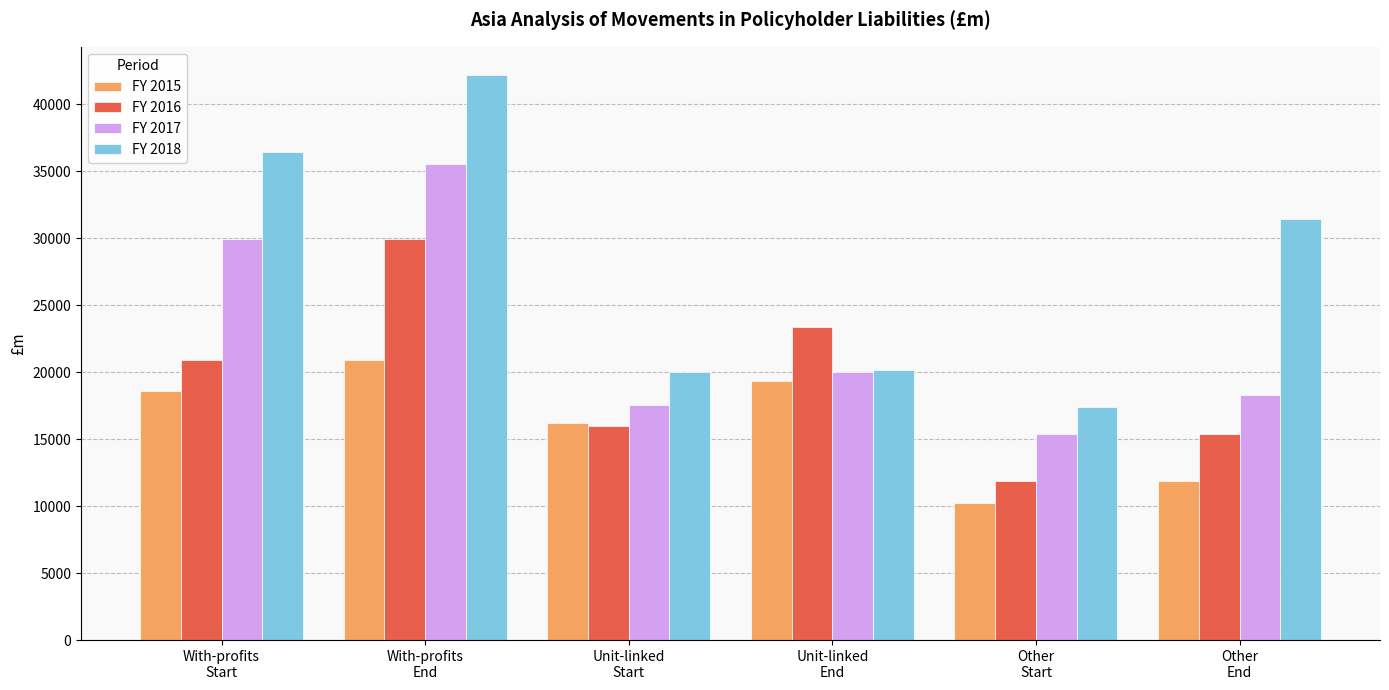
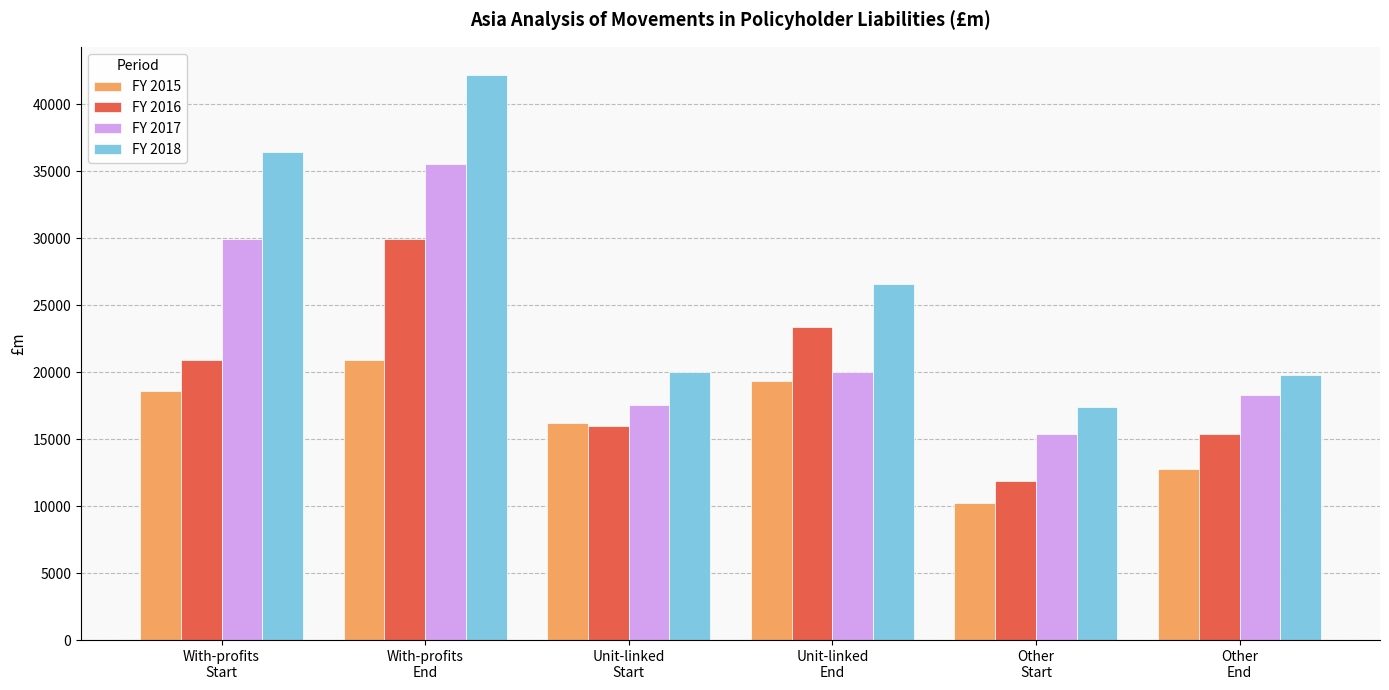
FY 2018, Unit-linked End: 20200 -> 26600
FY 2015, Other End: 11900 -> 12800
FY 2018, Other End: 31400 -> 19800
